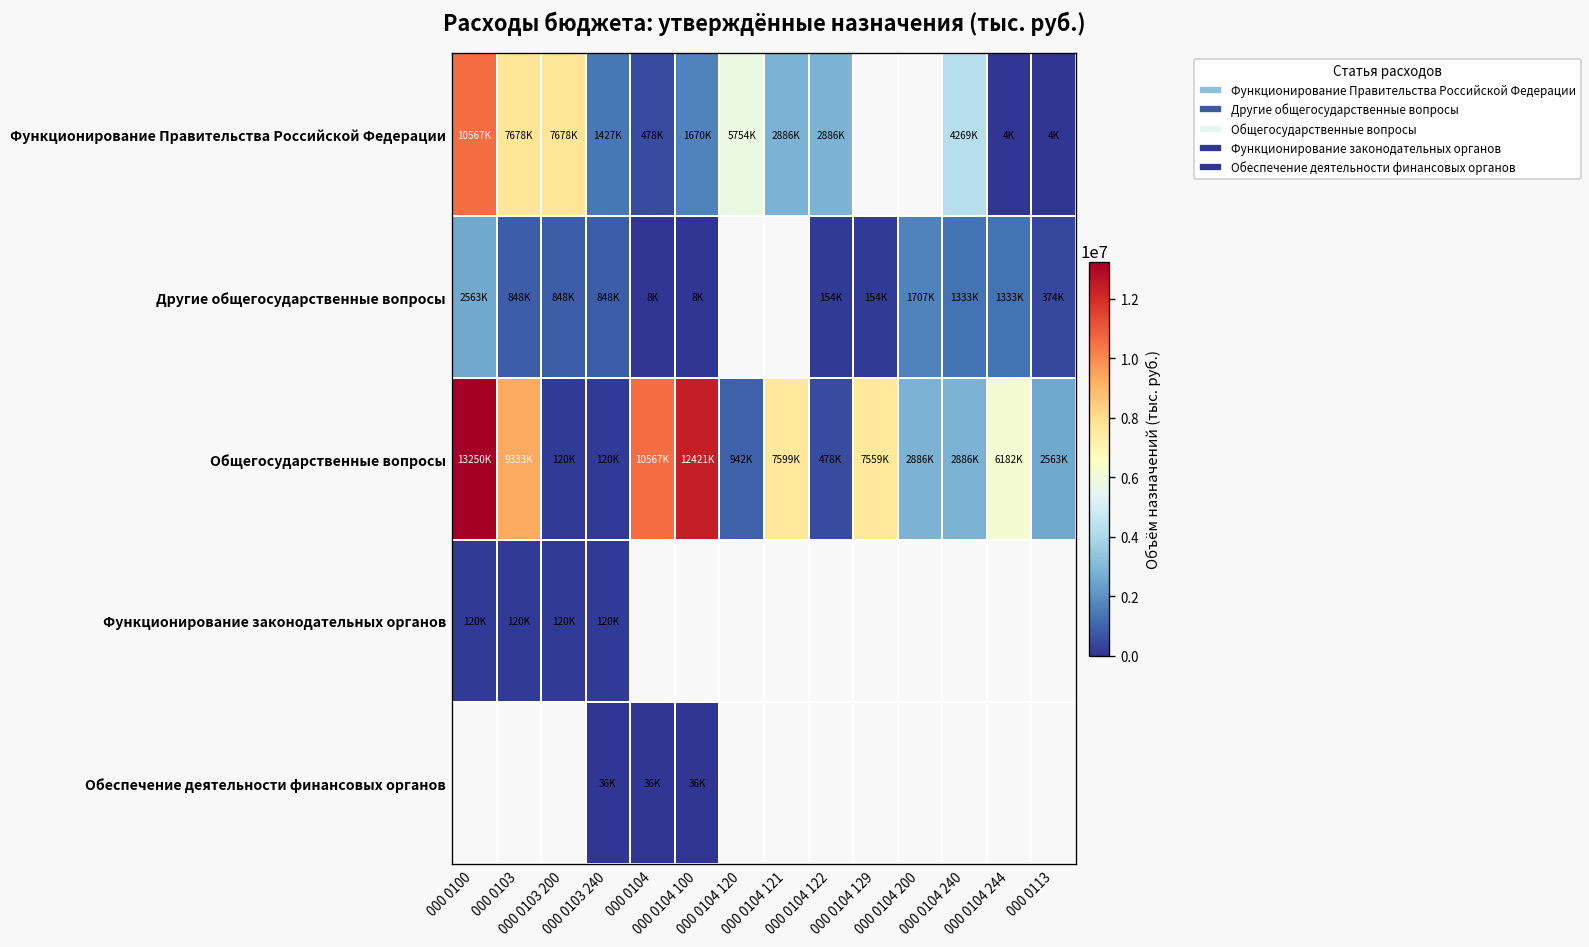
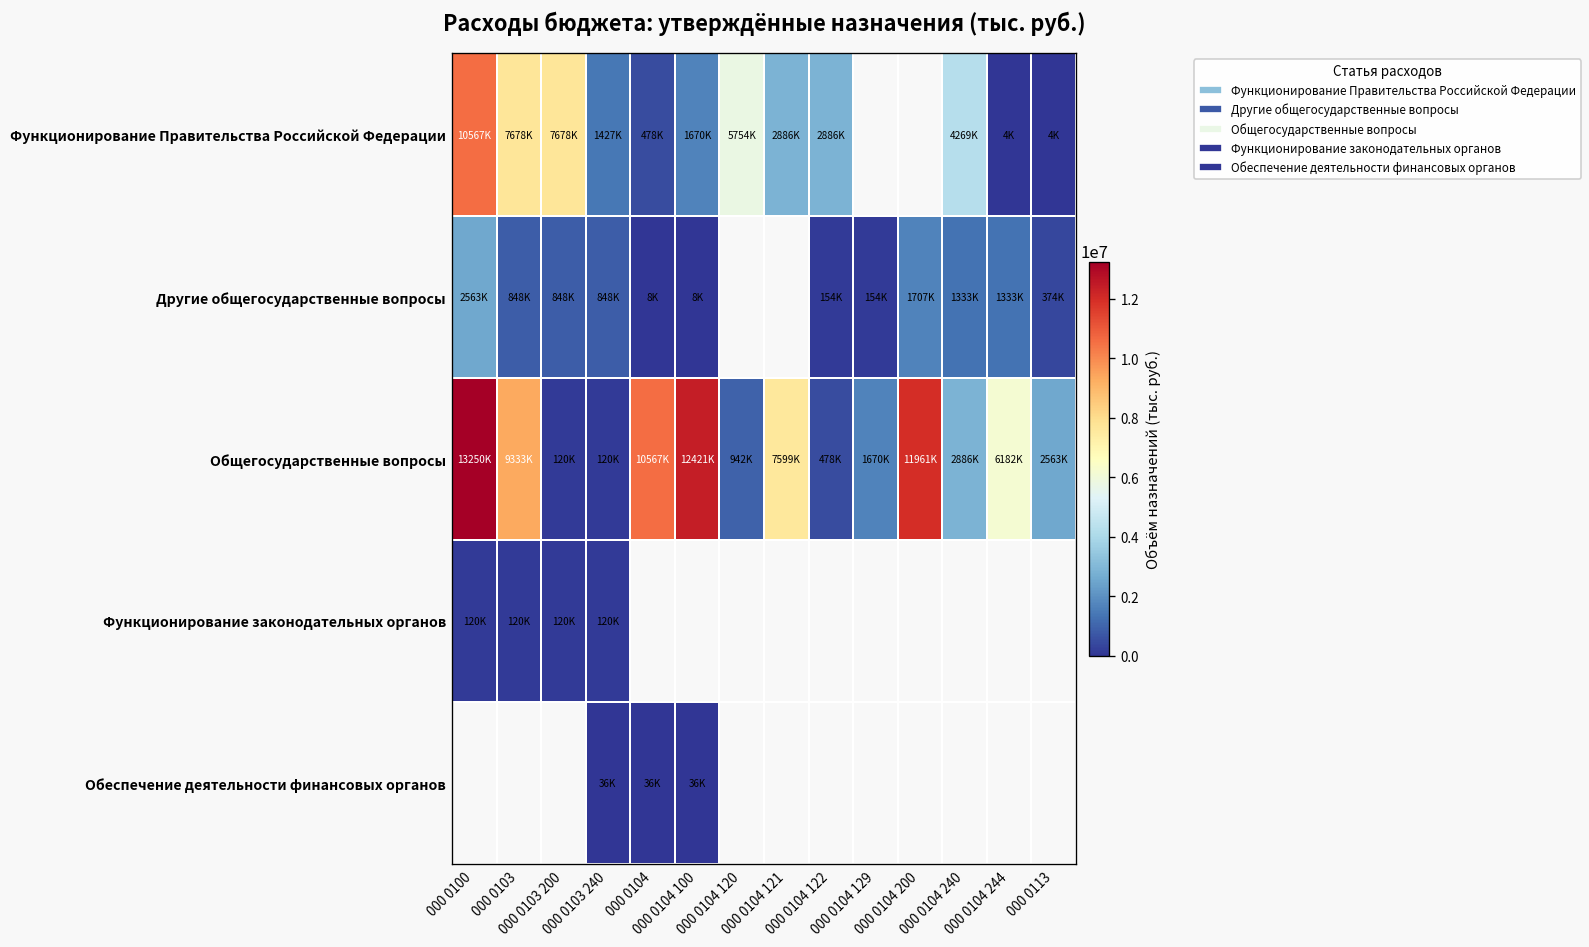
Общегосударственные вопросы, 000 0104 129: 7559K -> 1670K
Общегосударственные вопросы, 000 0104 200: 2886K -> 11961K
